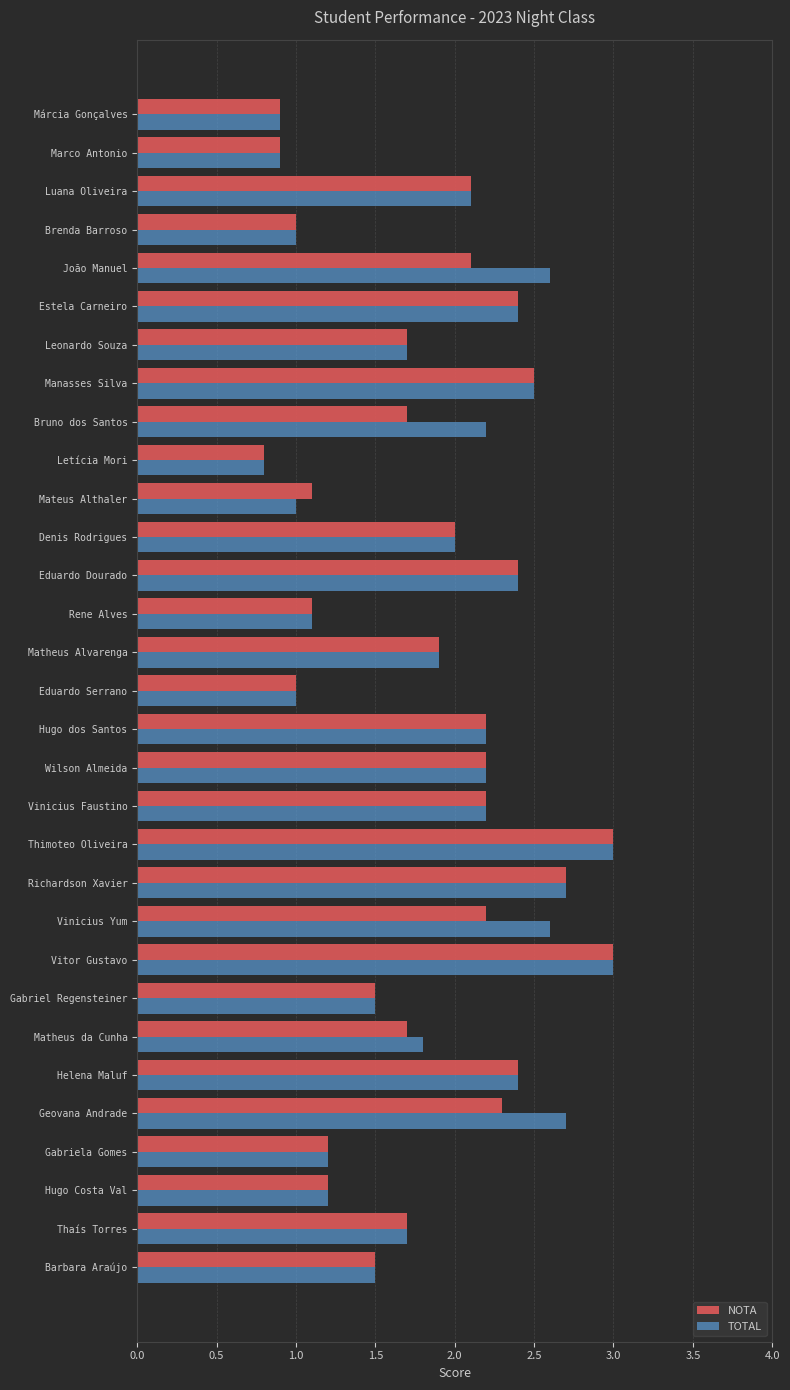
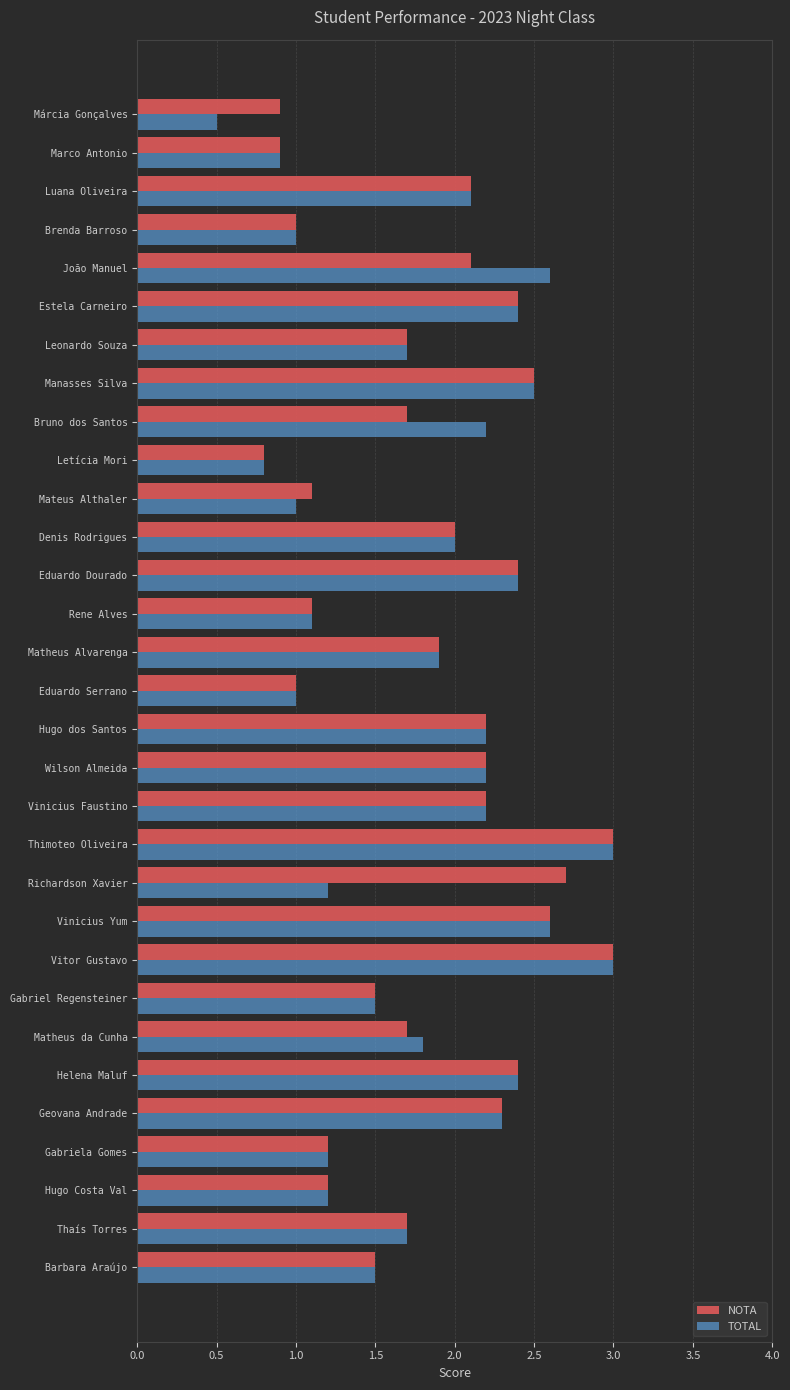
TOTAL, Márcia Gonçalves: 0.9 -> 0.5
TOTAL, Richardson Xavier: 2.7 -> 1.2
NOTA, Vinicius Yum: 2.2 -> 2.6
TOTAL, Geovana Andrade: 2.7 -> 2.3
